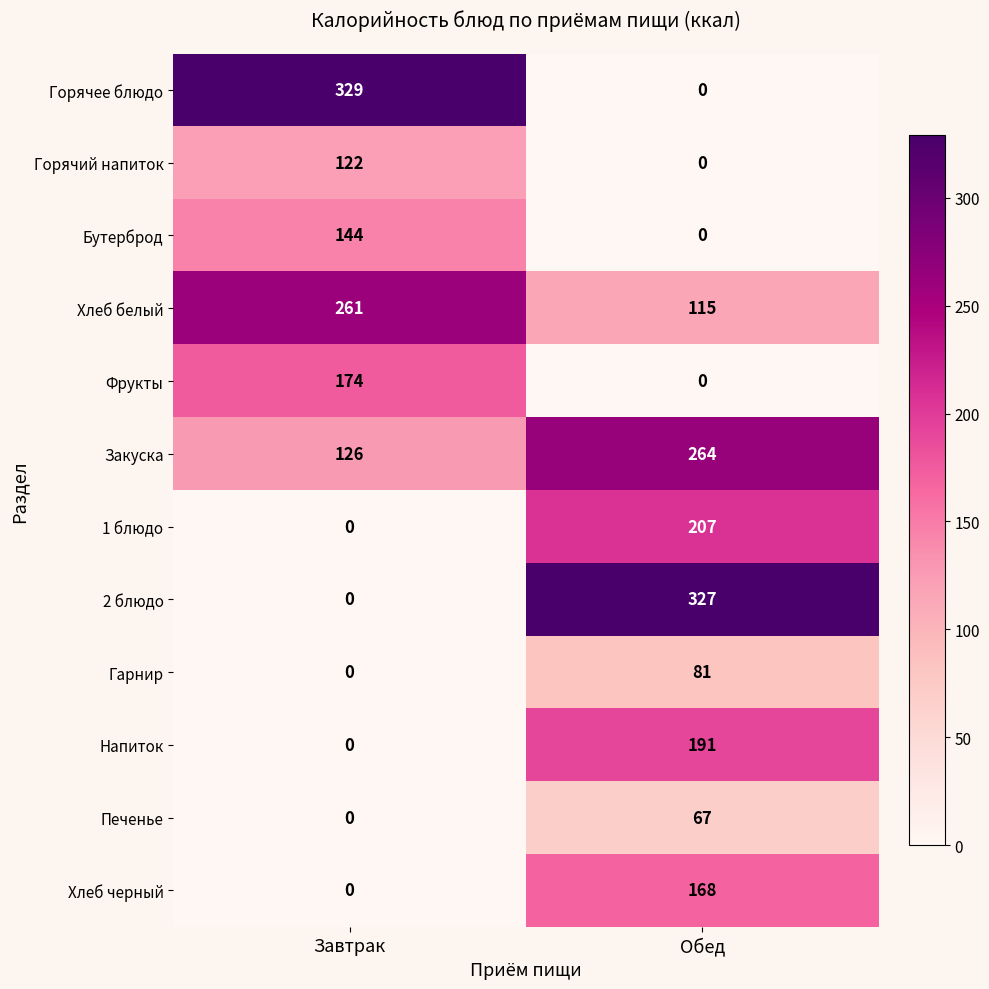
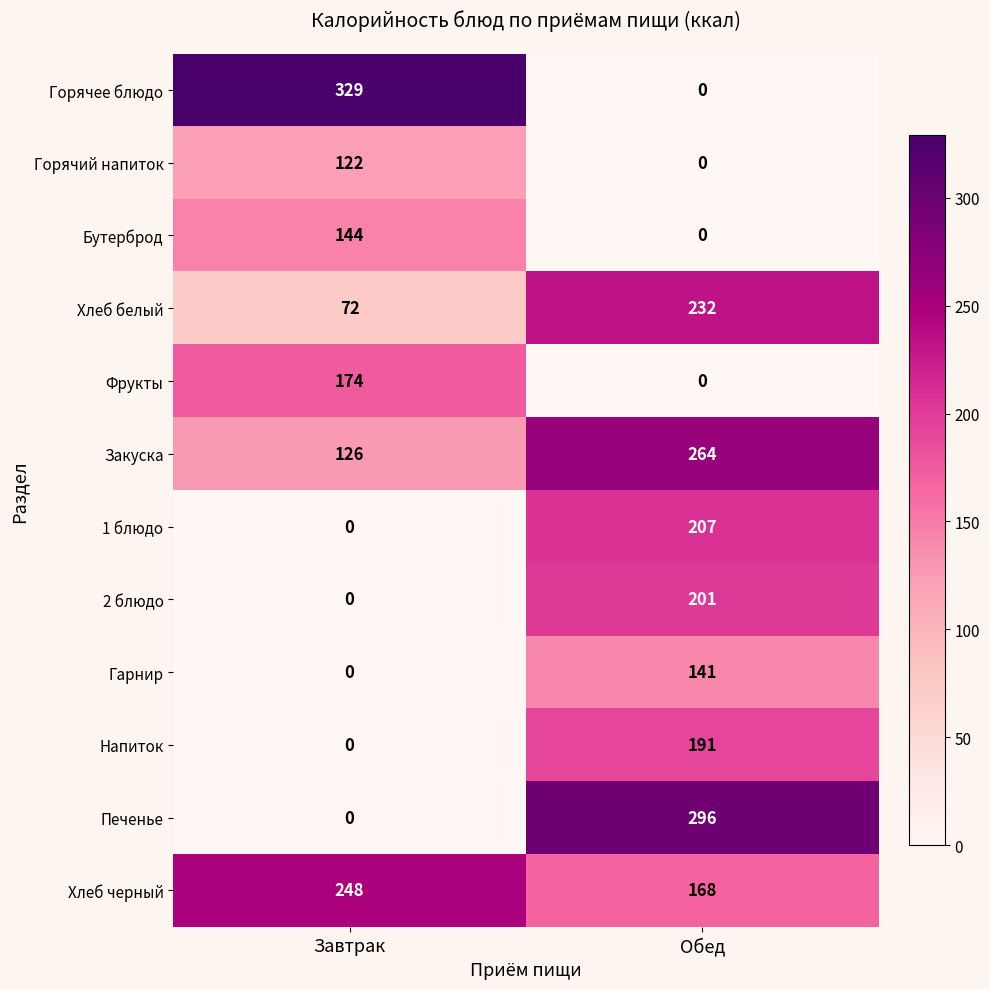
Хлеб белый, Завтрак: 261 -> 72
Хлеб белый, Обед: 115 -> 232
2 блюдо, Обед: 327 -> 201
Гарнир, Обед: 81 -> 141
Печенье, Обед: 67 -> 296
Хлеб черный, Завтрак: 0 -> 248
